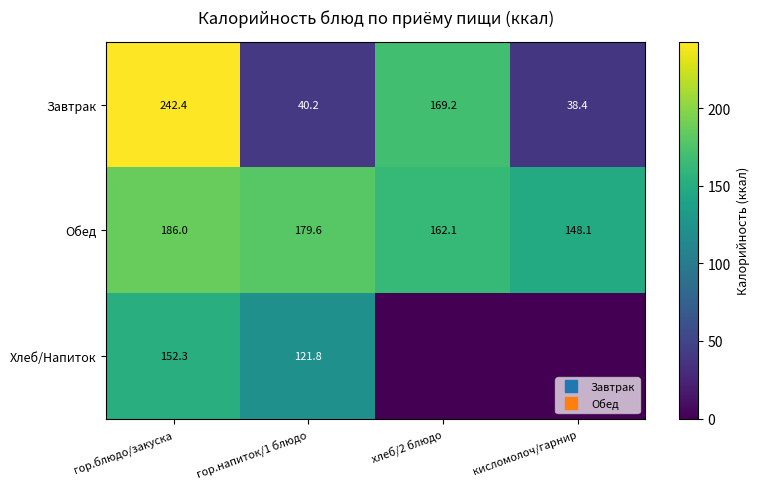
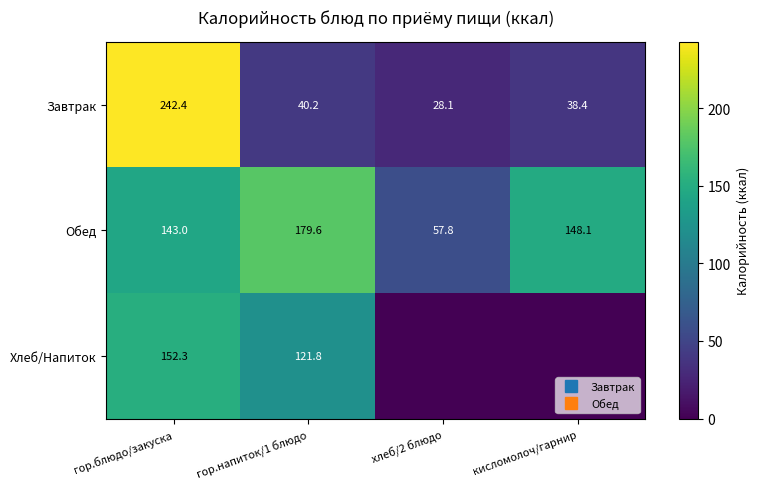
Завтрак, хлеб/2 блюдо: 169.2 -> 28.1
Обед, гор.блюдо/закуска: 186.0 -> 143.0
Обед, хлеб/2 блюдо: 162.1 -> 57.8
